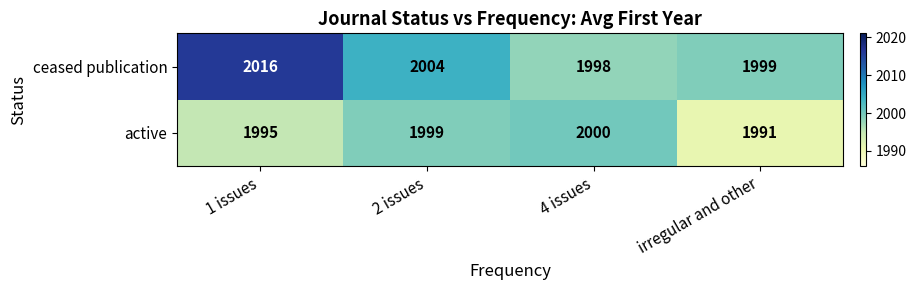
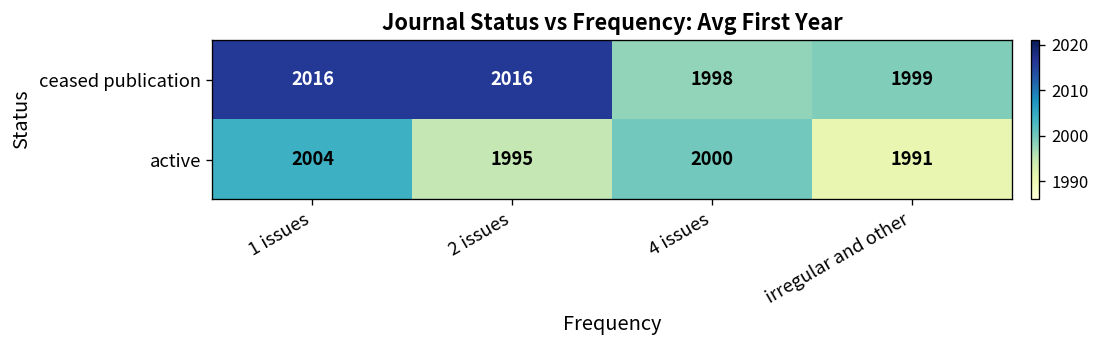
ceased publication, 2 issues: 2004 -> 2016
active, 1 issues: 1995 -> 2004
active, 2 issues: 1999 -> 1995
